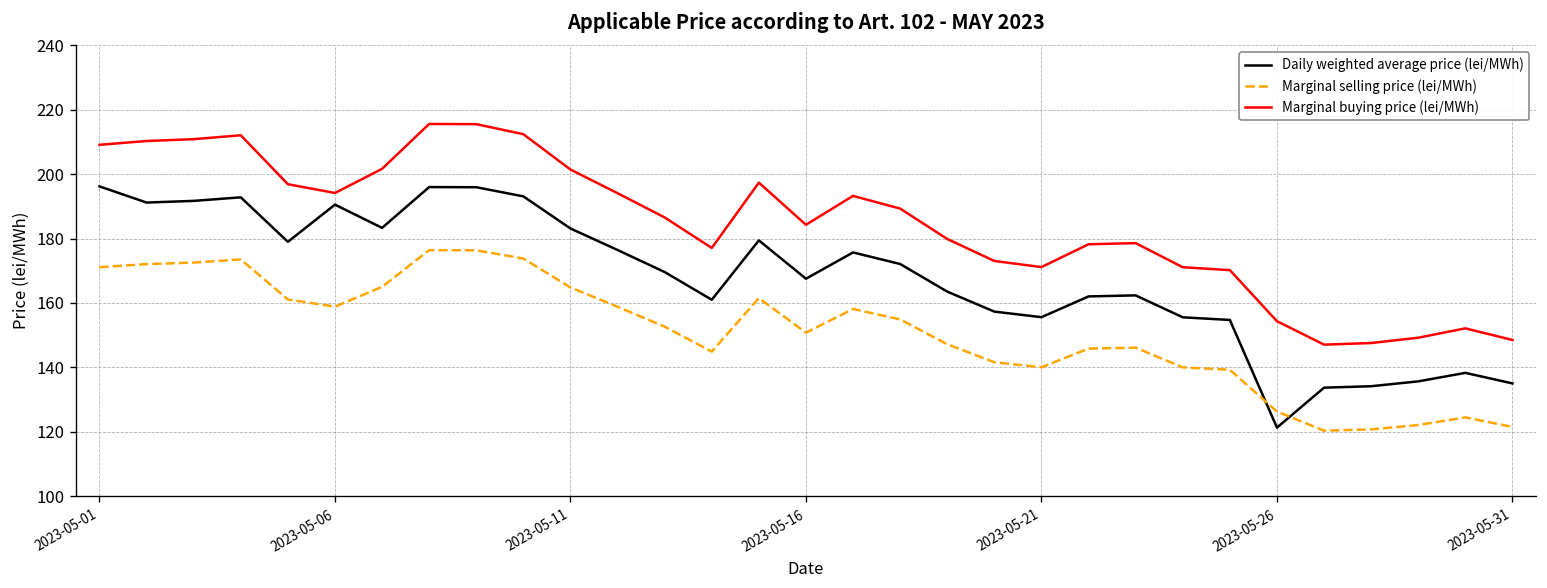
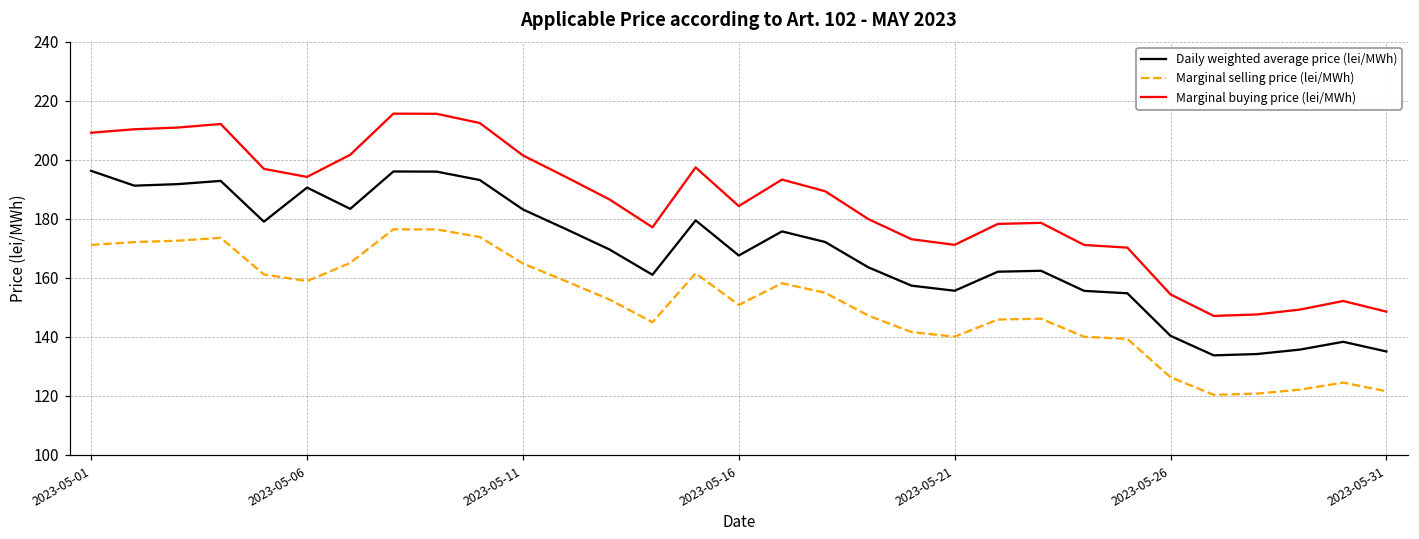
Daily weighted average price (lei/MWh), 2023-05-26: 121 -> 140
